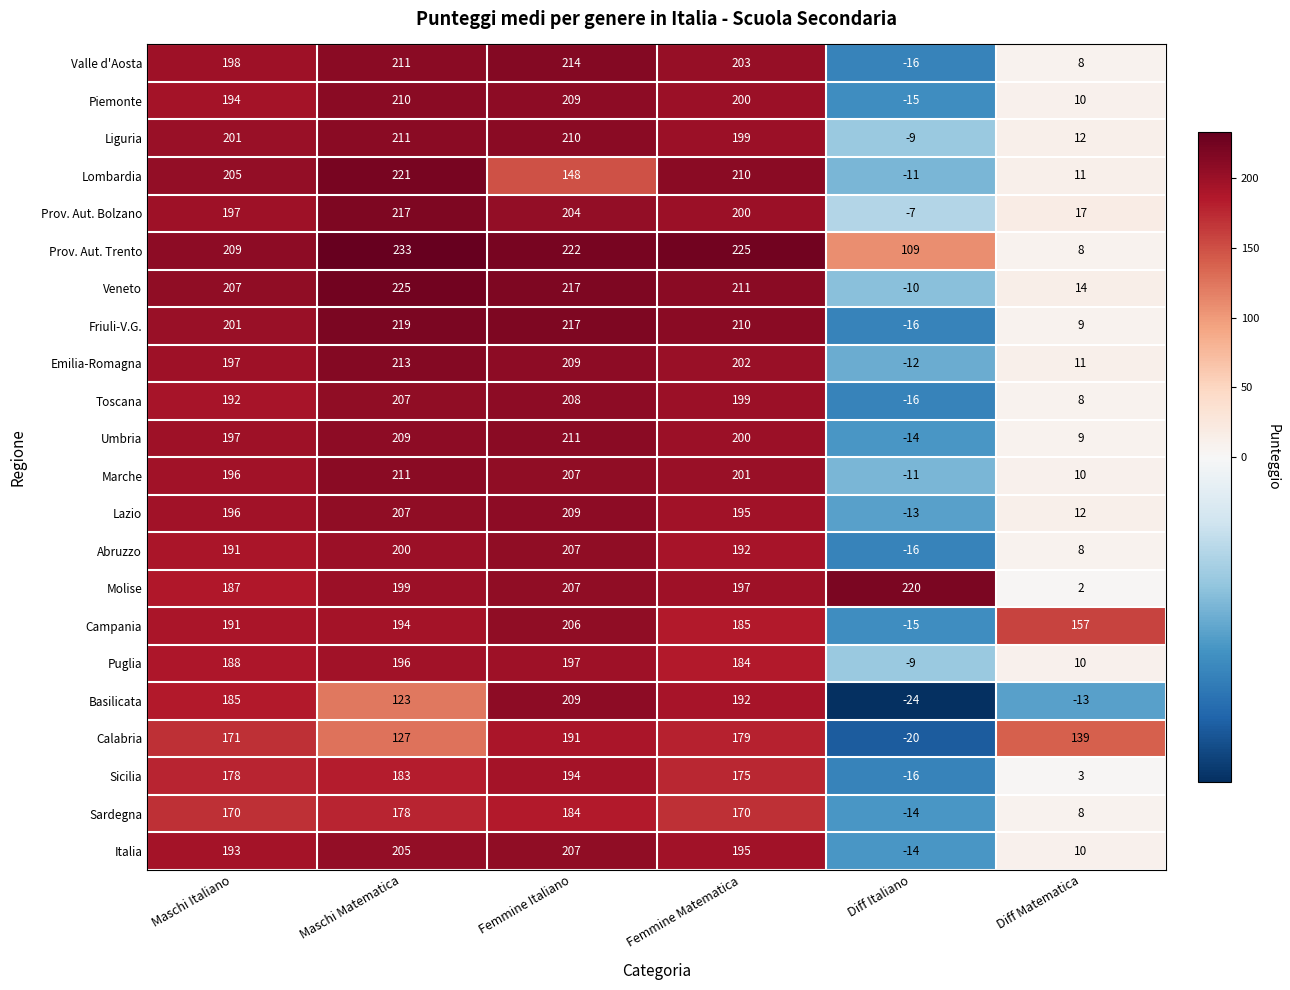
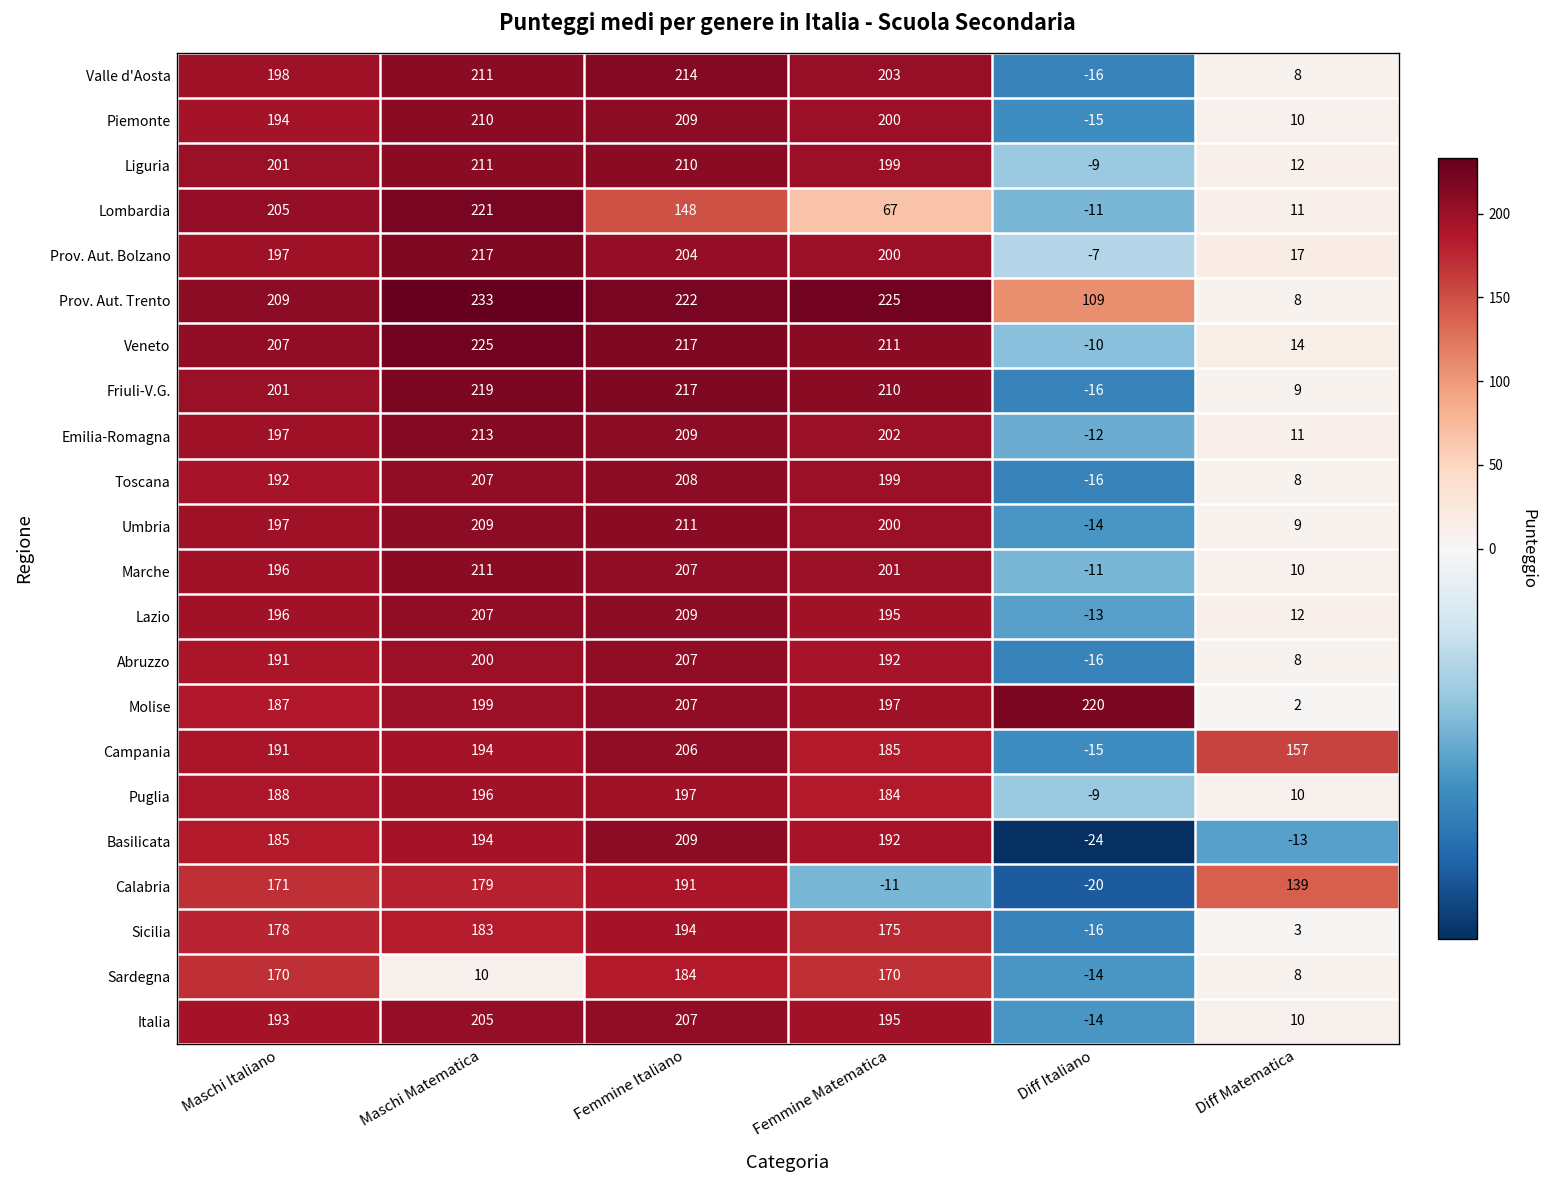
Lombardia, Femmine Matematica: 210 -> 67
Basilicata, Maschi Matematica: 123 -> 194
Calabria, Maschi Matematica: 127 -> 179
Calabria, Femmine Matematica: 179 -> -11
Sardegna, Maschi Matematica: 178 -> 10
